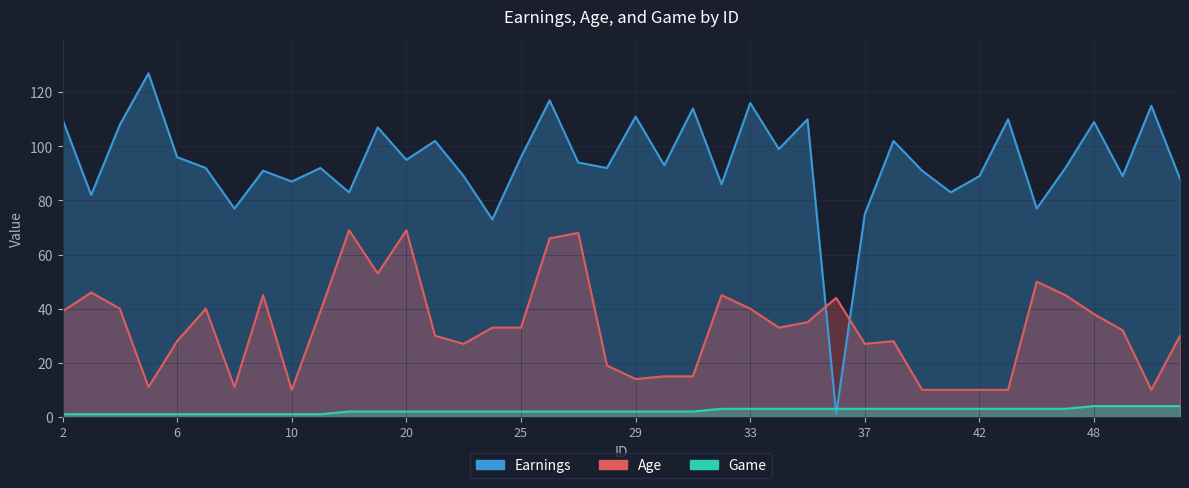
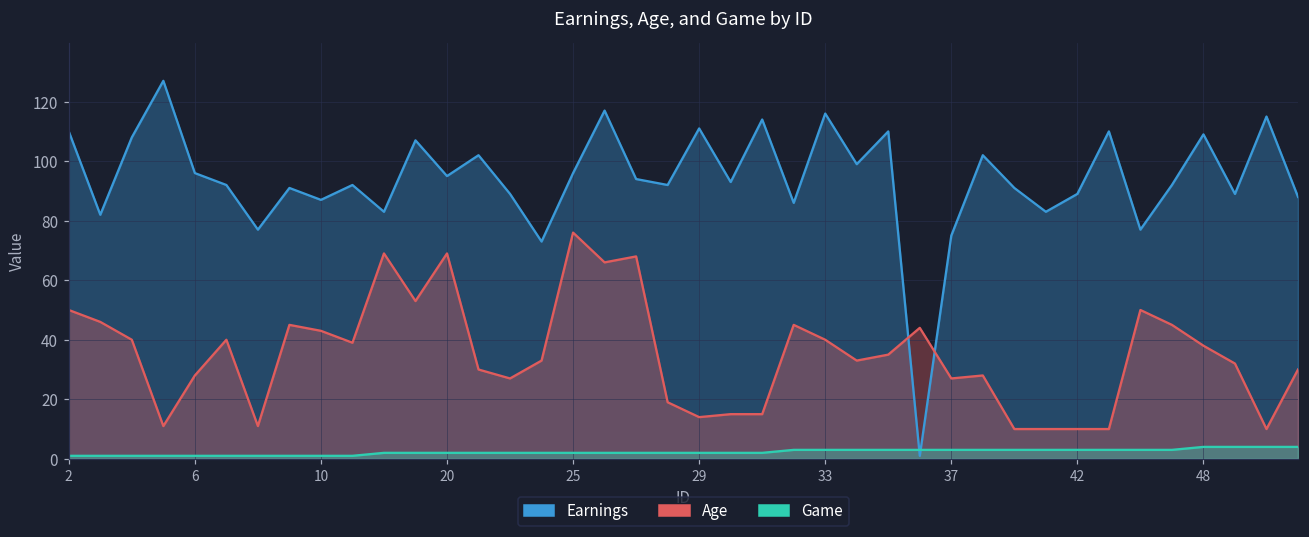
Age, 2: 39 -> 50
Age, 10: 10 -> 43
Age, 25: 33 -> 76
